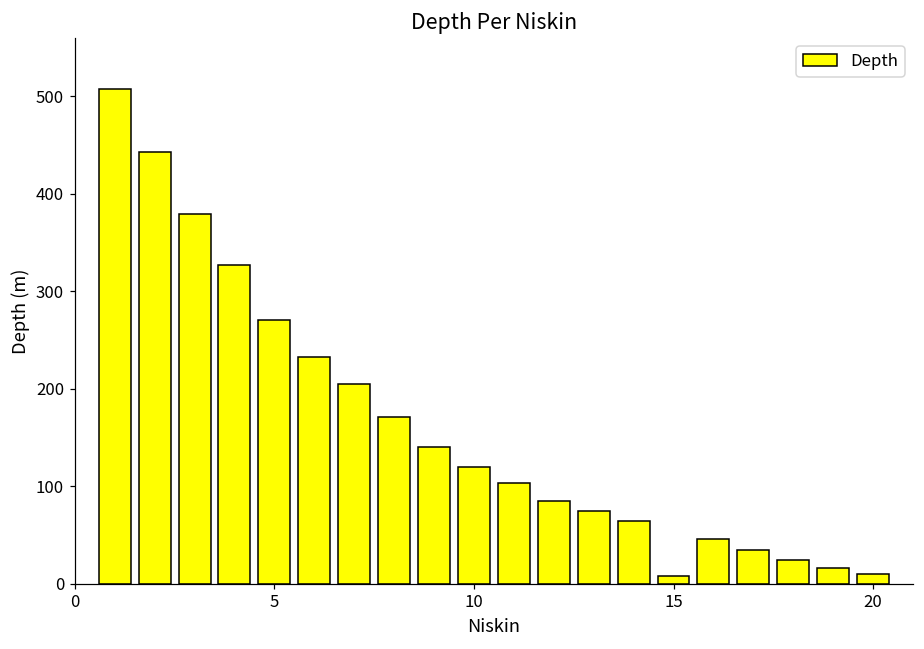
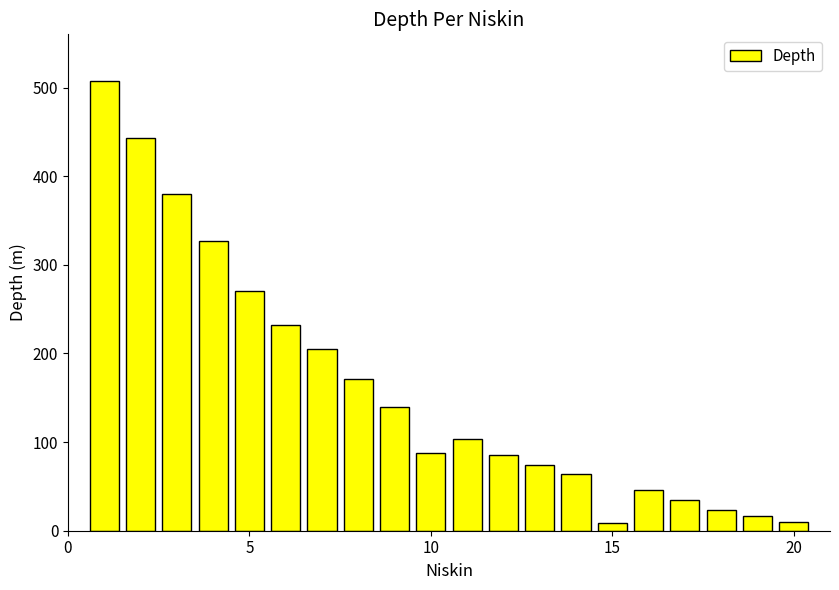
10: 120 -> 90
